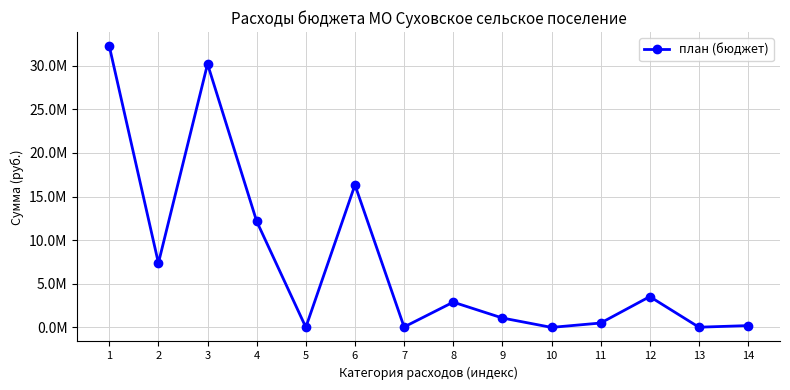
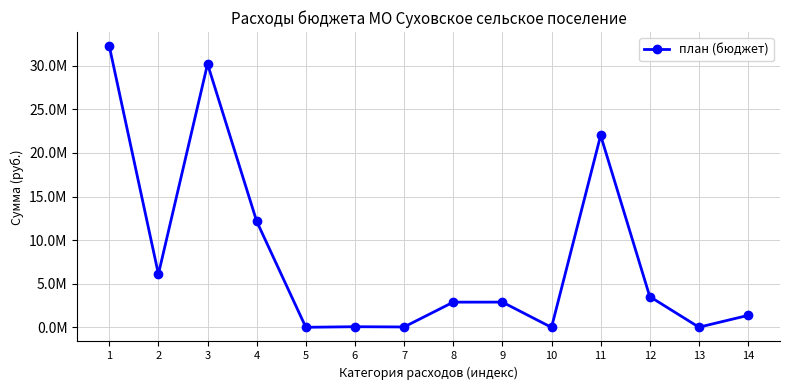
2: 7000000 -> 6000000
6: 16000000 -> 0
9: 1000000 -> 3000000
11: 1000000 -> 22000000
14: 0 -> 1000000
